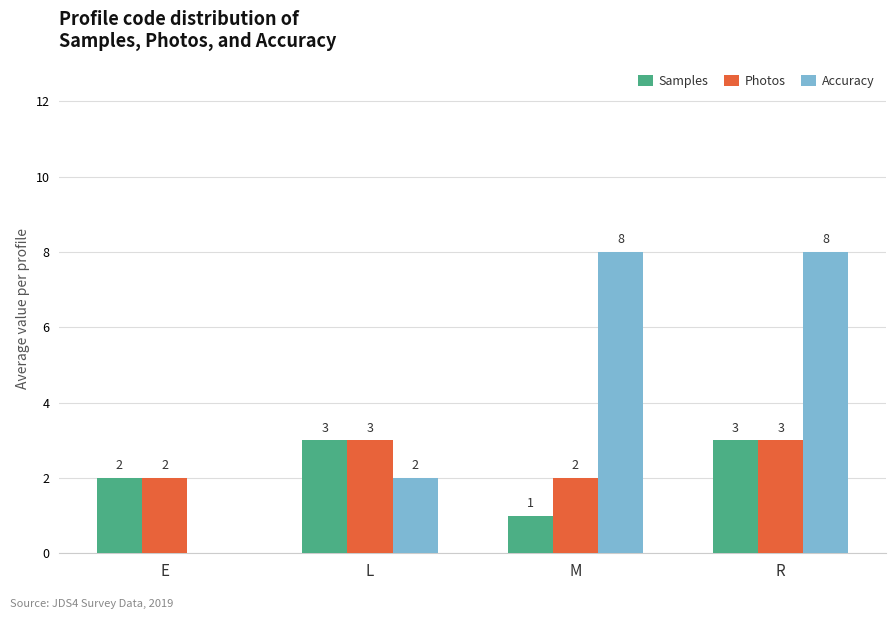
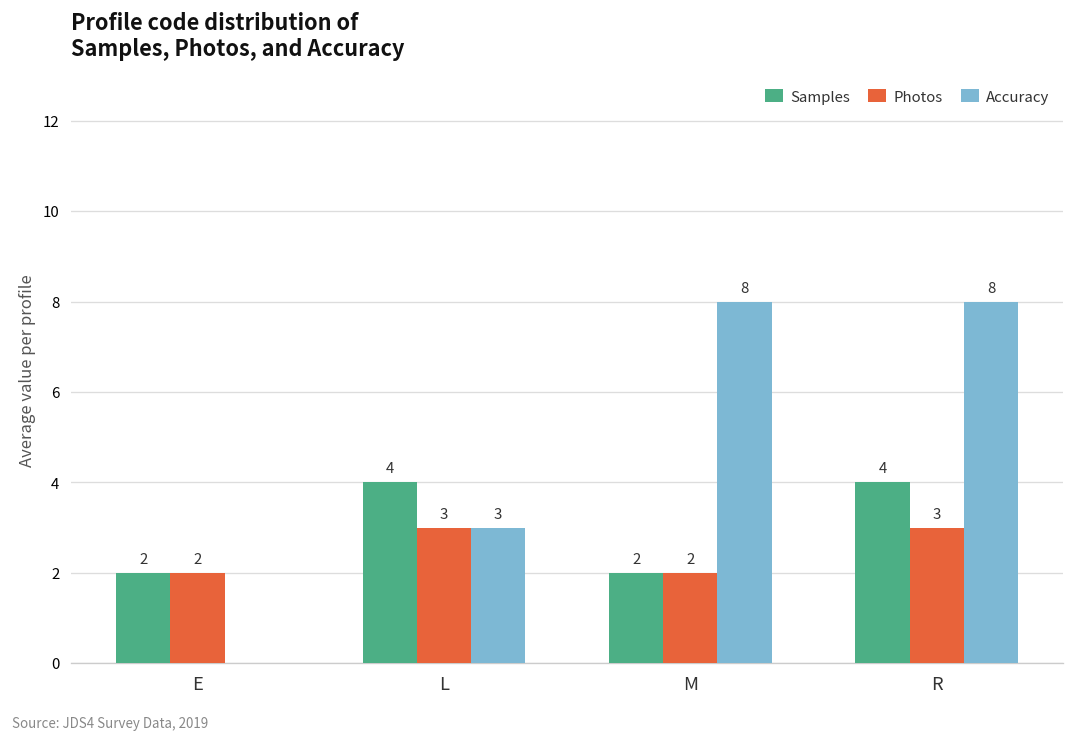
Samples, L: 3 -> 4
Accuracy, L: 2 -> 3
Samples, M: 1 -> 2
Samples, R: 3 -> 4
